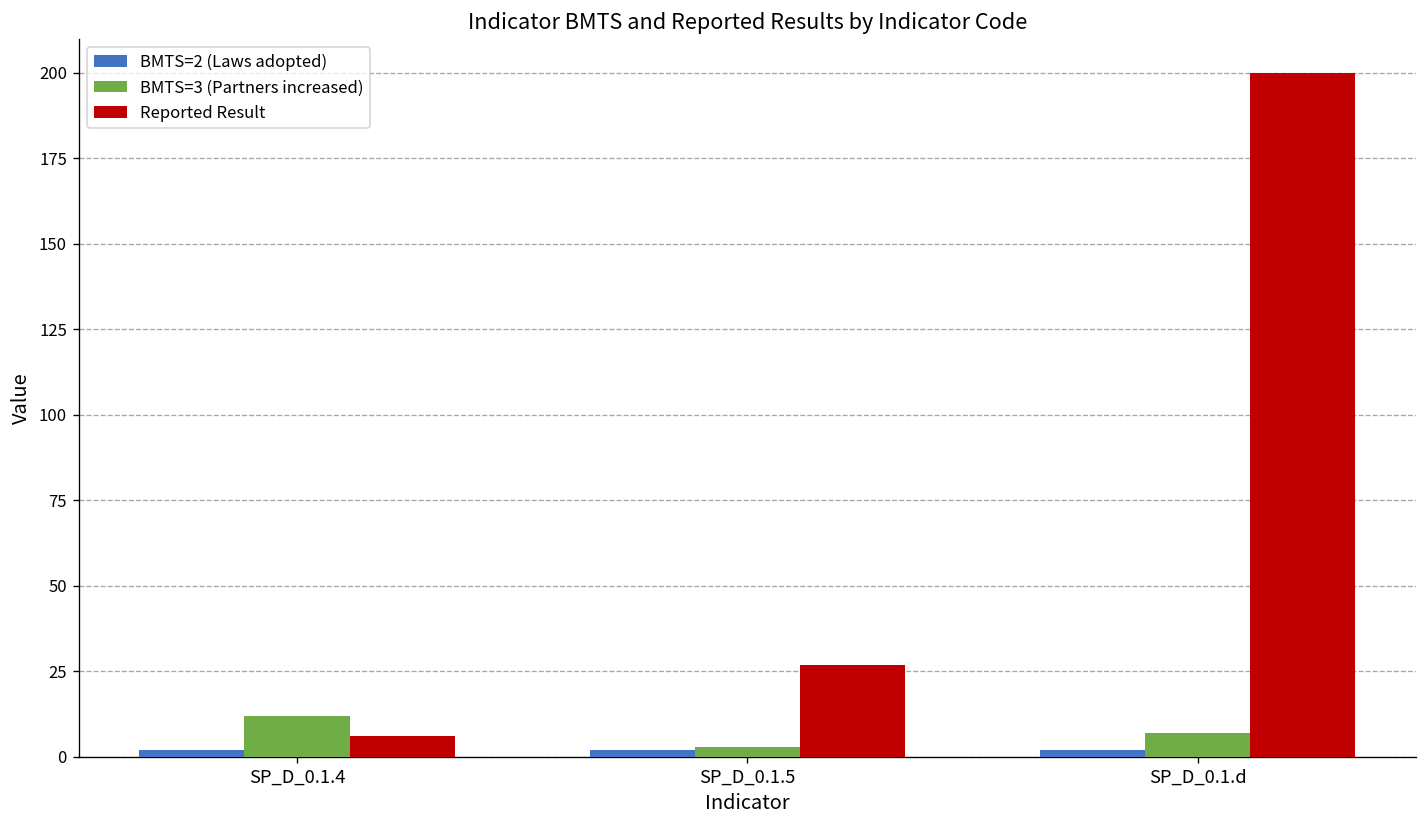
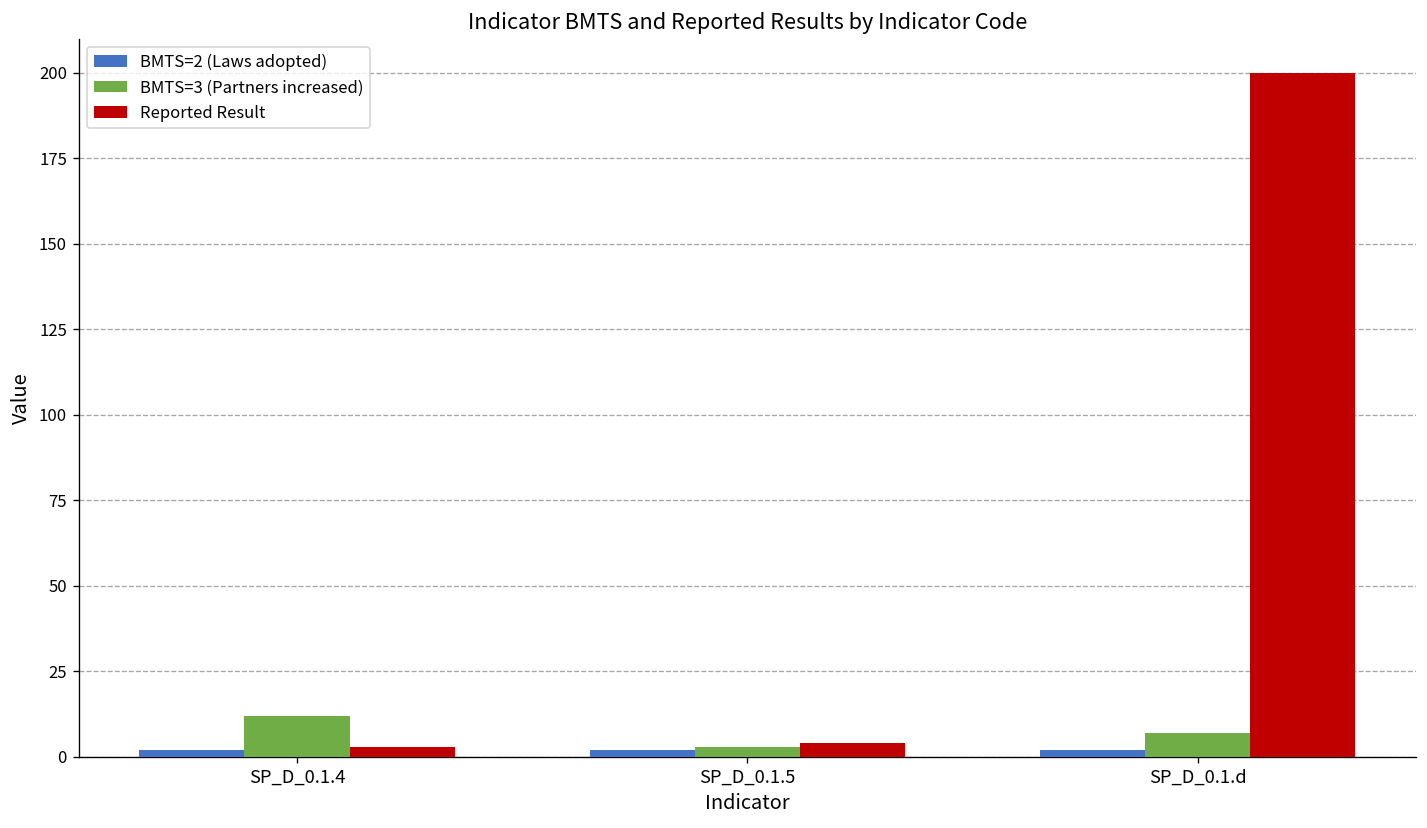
Reported Result, SP_D_0.1.4: 6 -> 3
Reported Result, SP_D_0.1.5: 27 -> 4
